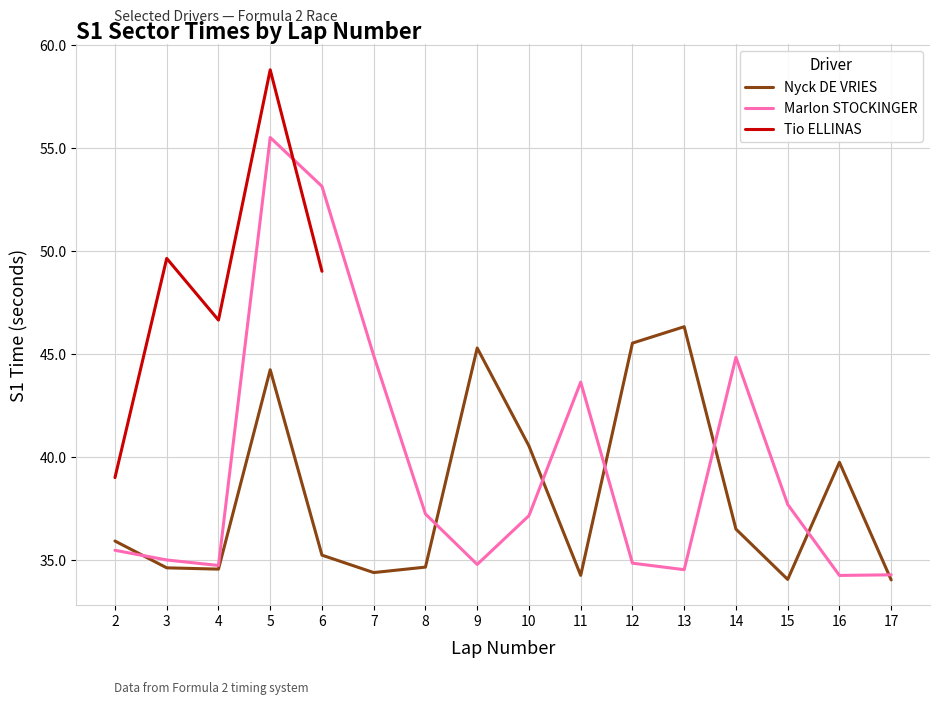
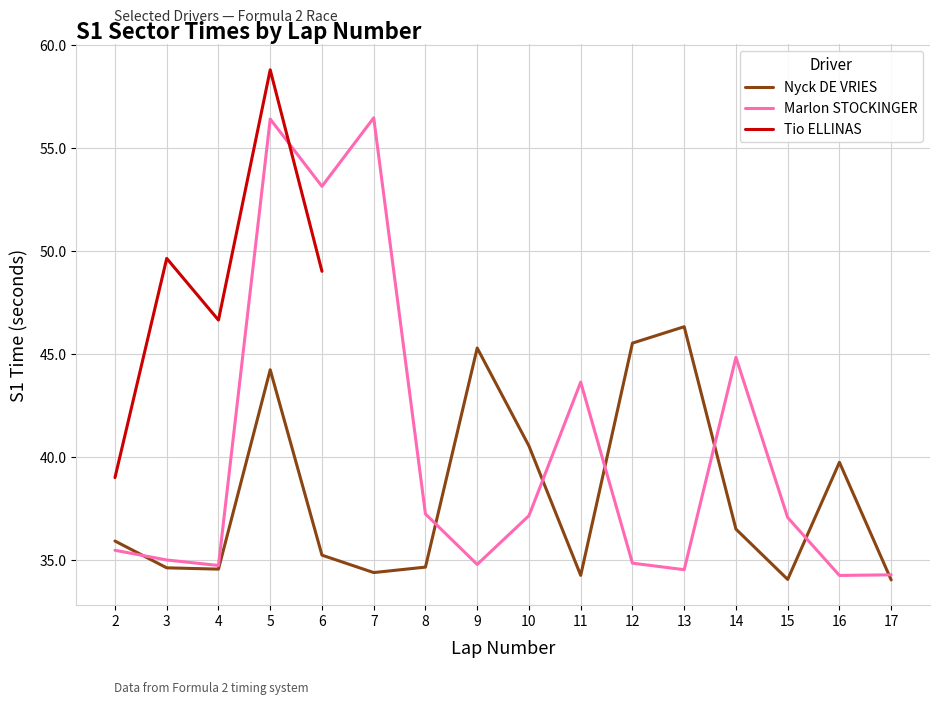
Marlon STOCKINGER, 5: 55.5 -> 56.4
Marlon STOCKINGER, 7: 44.9 -> 56.5
Marlon STOCKINGER, 15: 37.7 -> 37.1
